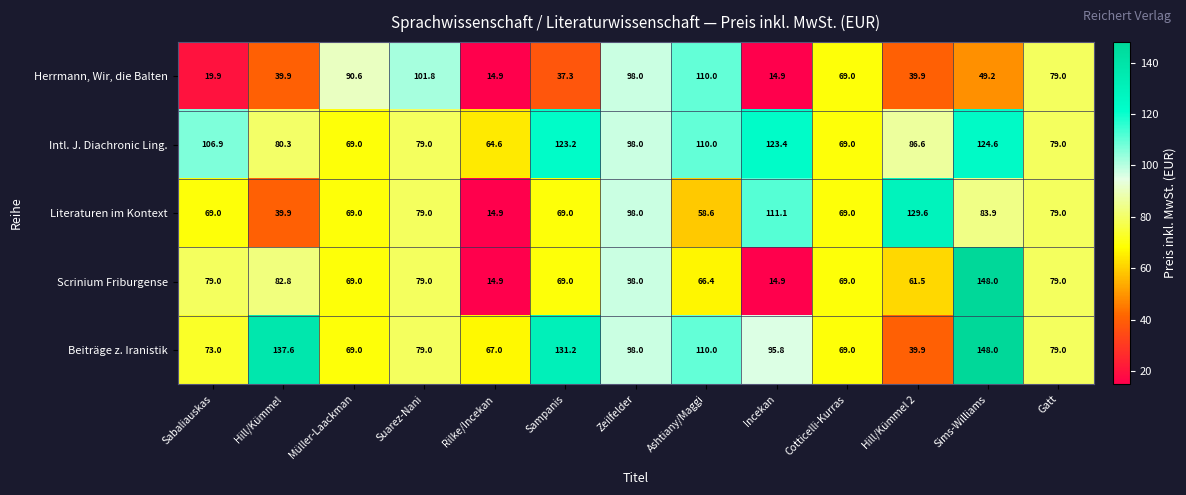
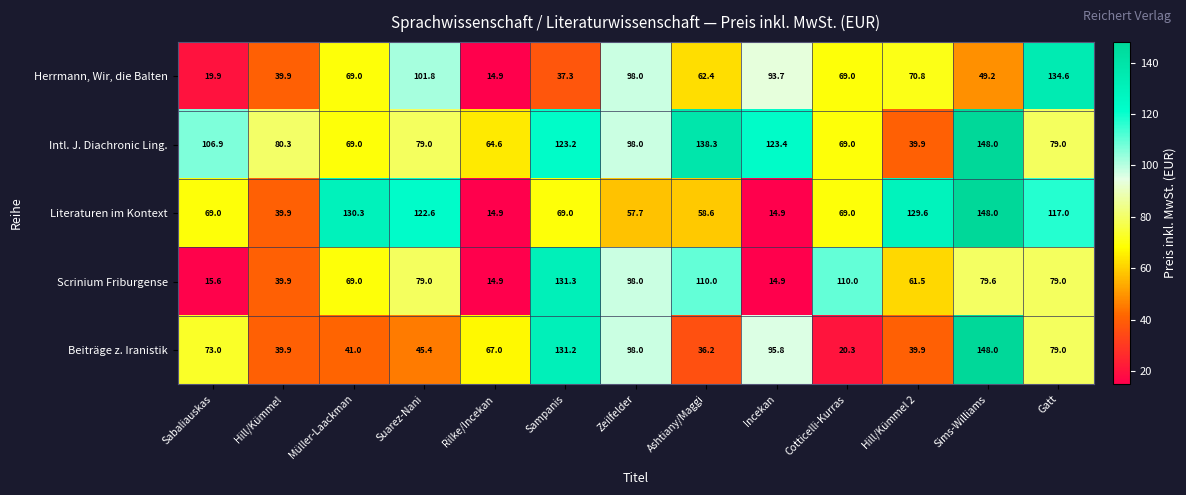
Herrmann, Wir, die Balten, Müller-Laackman: 90.6 -> 69.0
Herrmann, Wir, die Balten, Ashtiany/Maggi: 110.0 -> 62.4
Herrmann, Wir, die Balten, Incekan: 14.9 -> 93.7
Herrmann, Wir, die Balten, Hill/Kümmel 2: 39.9 -> 70.8
Herrmann, Wir, die Balten, Gatt: 79.0 -> 134.6
Intl. J. Diachronic Ling., Ashtiany/Maggi: 110.0 -> 138.3
Intl. J. Diachronic Ling., Hill/Kümmel 2: 86.6 -> 39.9
Intl. J. Diachronic Ling., Sims-Williams: 124.6 -> 148.0
Literaturen im Kontext, Müller-Laackman: 69.0 -> 130.3
Literaturen im Kontext, Suarez-Nani: 79.0 -> 122.6
Literaturen im Kontext, Zeilfelder: 98.0 -> 57.7
Literaturen im Kontext, Incekan: 111.1 -> 14.9
Literaturen im Kontext, Sims-Williams: 83.9 -> 148.0
Literaturen im Kontext, Gatt: 79.0 -> 117.0
Scrinium Friburgense, Sabaliauskas: 79.0 -> 15.6
Scrinium Friburgense, Hill/Kümmel: 82.8 -> 39.9
Scrinium Friburgense, Sampanis: 69.0 -> 131.3
Scrinium Friburgense, Ashtiany/Maggi: 66.4 -> 110.0
Scrinium Friburgense, Cotticelli-Kurras: 69.0 -> 110.0
Scrinium Friburgense, Sims-Williams: 148.0 -> 79.6
Beiträge z. Iranistik, Hill/Kümmel: 137.6 -> 39.9
Beiträge z. Iranistik, Müller-Laackman: 69.0 -> 41.0
Beiträge z. Iranistik, Suarez-Nani: 79.0 -> 45.4
Beiträge z. Iranistik, Ashtiany/Maggi: 110.0 -> 36.2
Beiträge z. Iranistik, Cotticelli-Kurras: 69.0 -> 20.3
